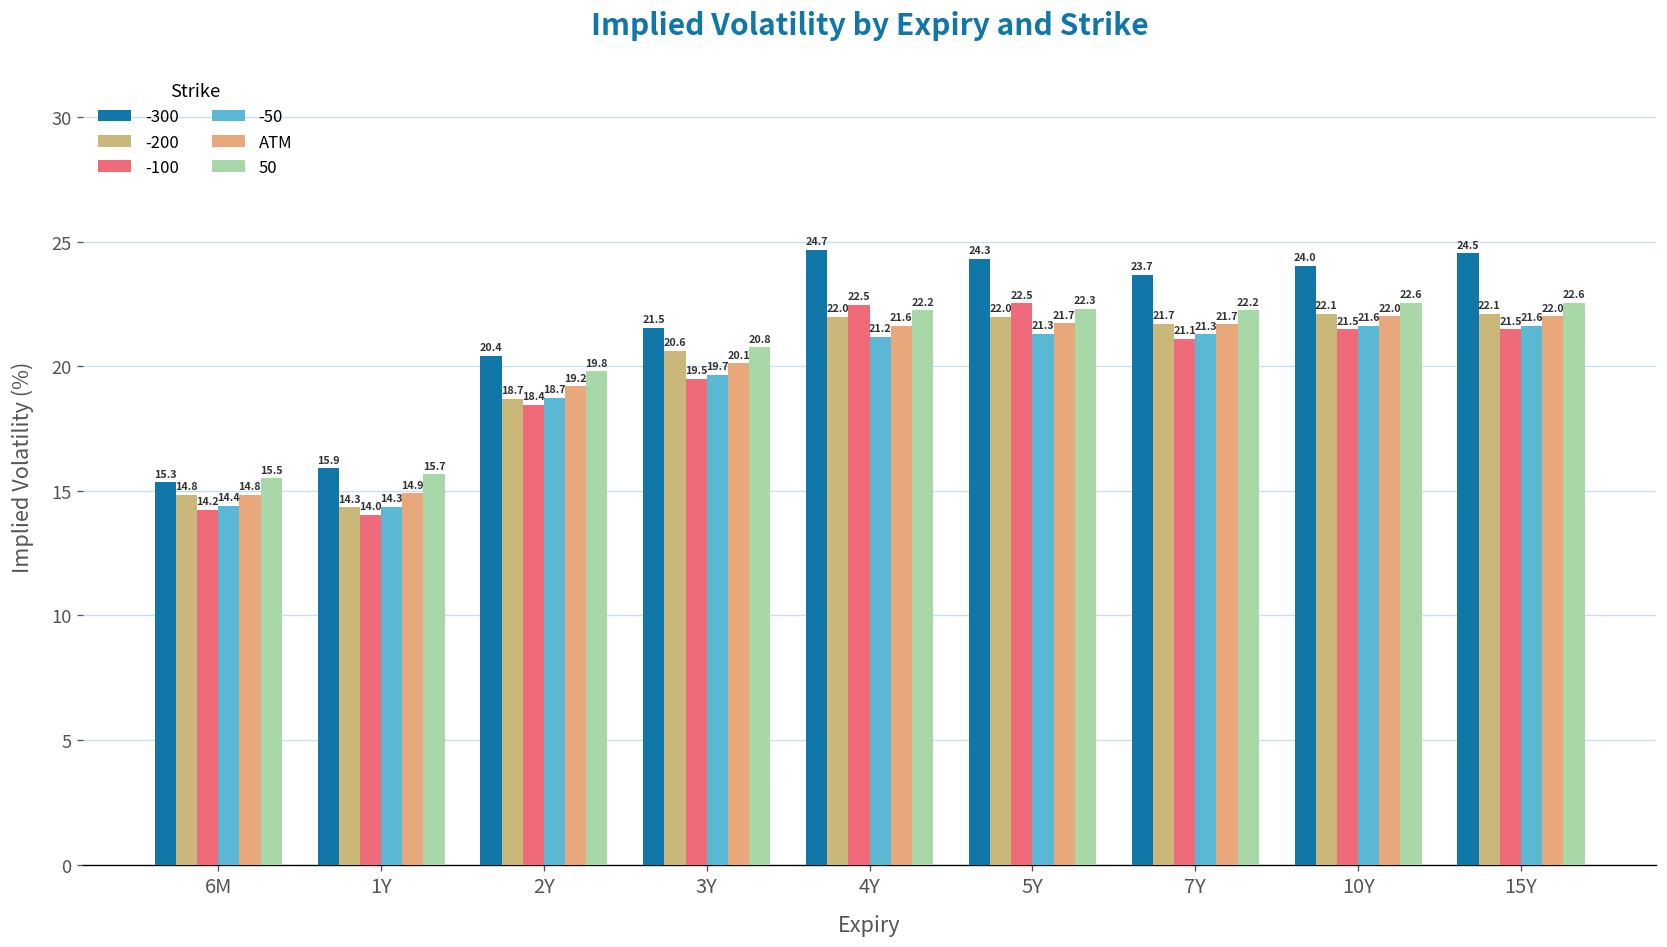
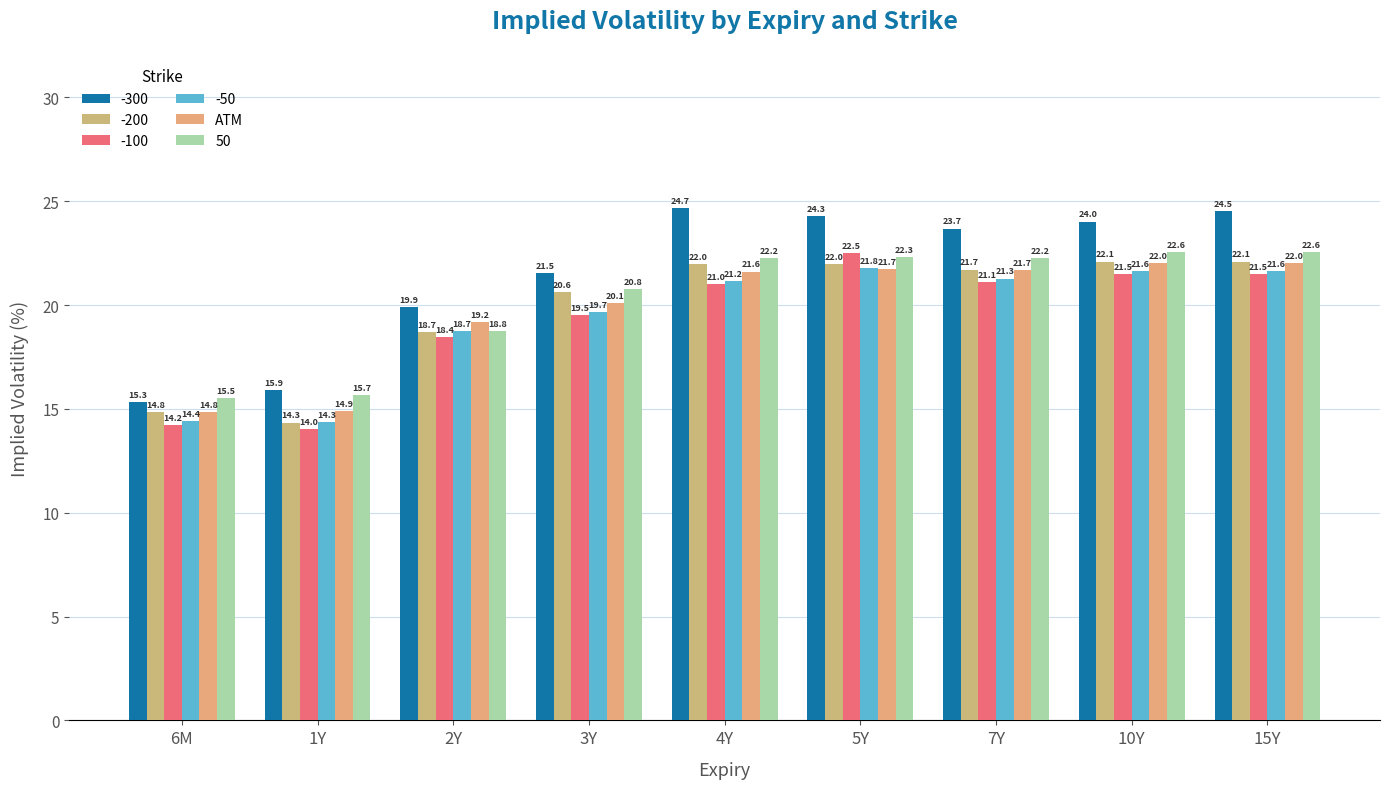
-300, 2Y: 20.4 -> 19.9
50, 2Y: 19.8 -> 18.8
-100, 4Y: 22.5 -> 21.0
-50, 5Y: 21.3 -> 21.8
